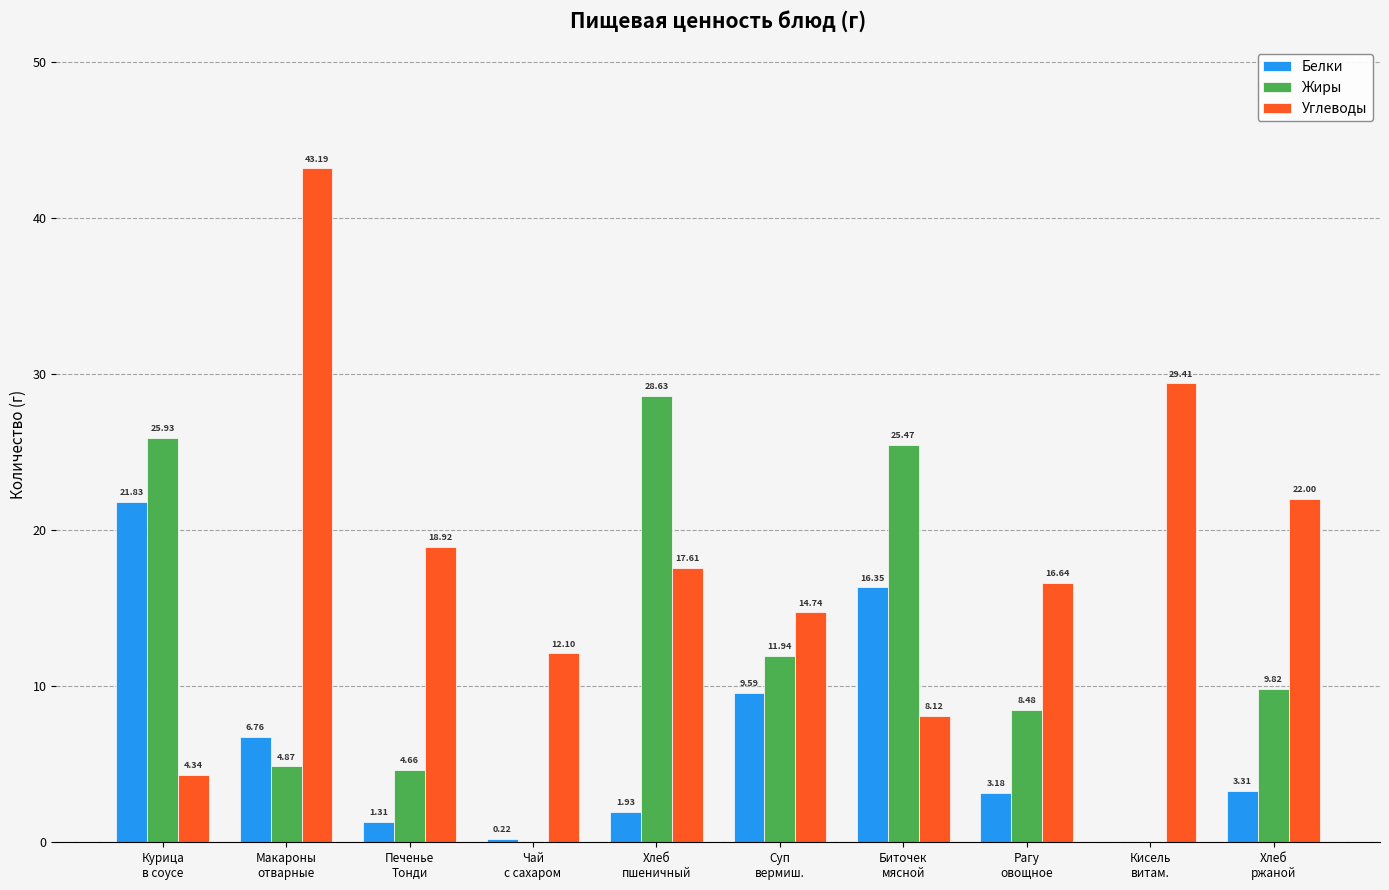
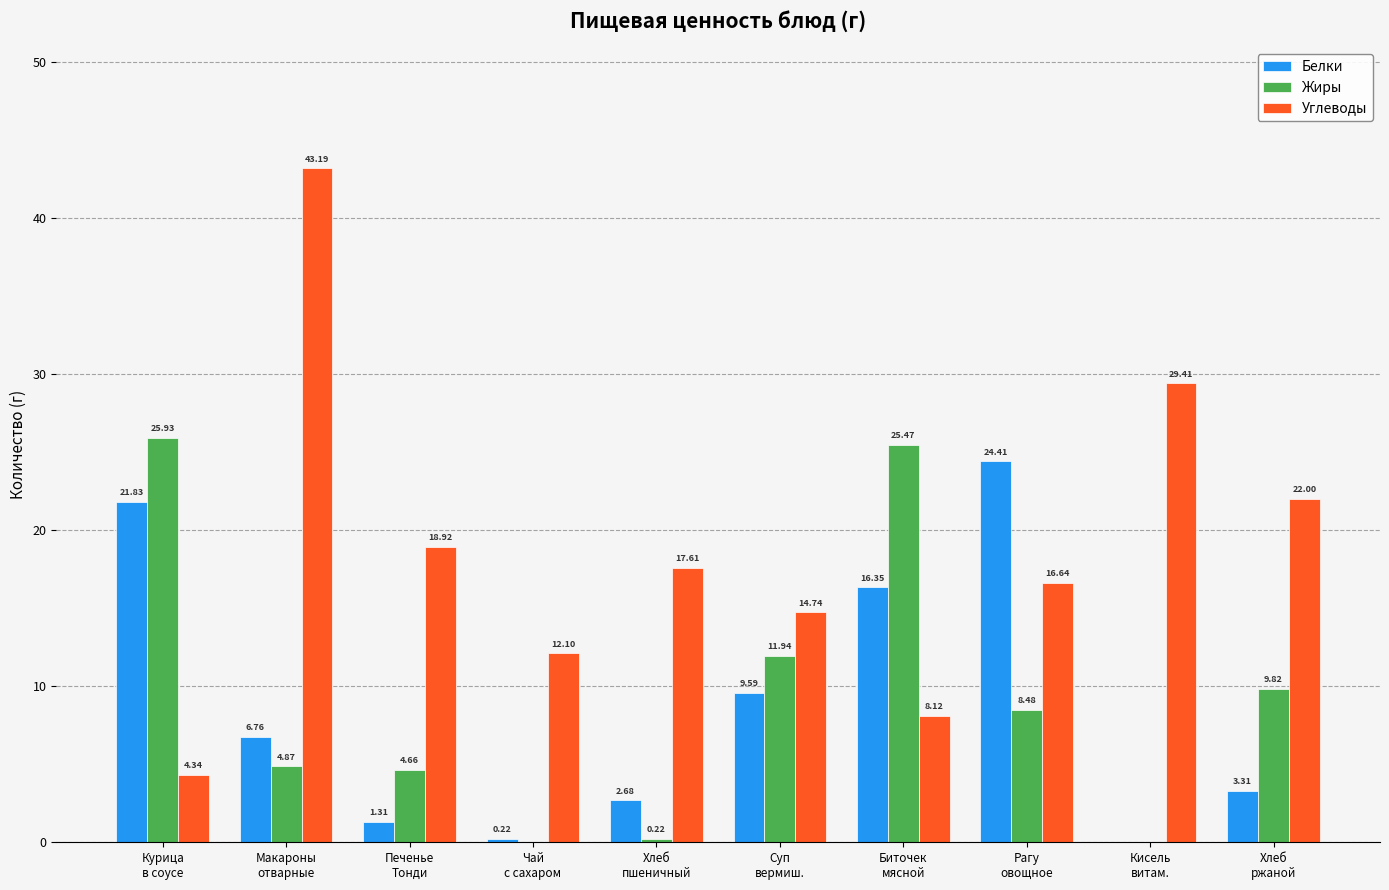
Белки, Хлеб пшеничный: 1.93 -> 2.68
Жиры, Хлеб пшеничный: 28.63 -> 0.22
Белки, Рагу овощное: 3.18 -> 24.41
